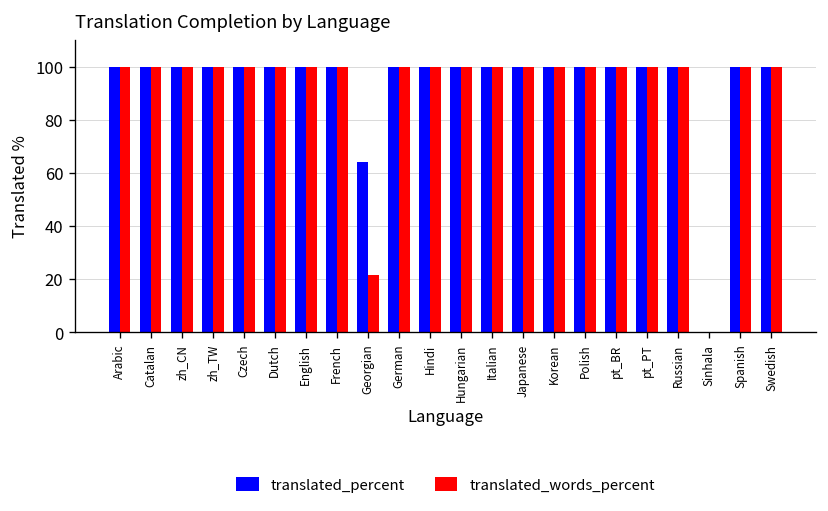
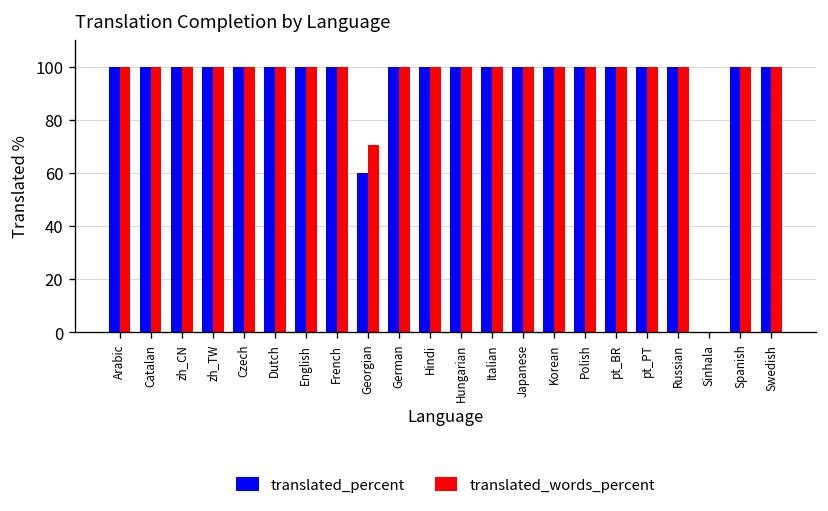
translated_percent, Georgian: 64 -> 60
translated_words_percent, Georgian: 22 -> 71
